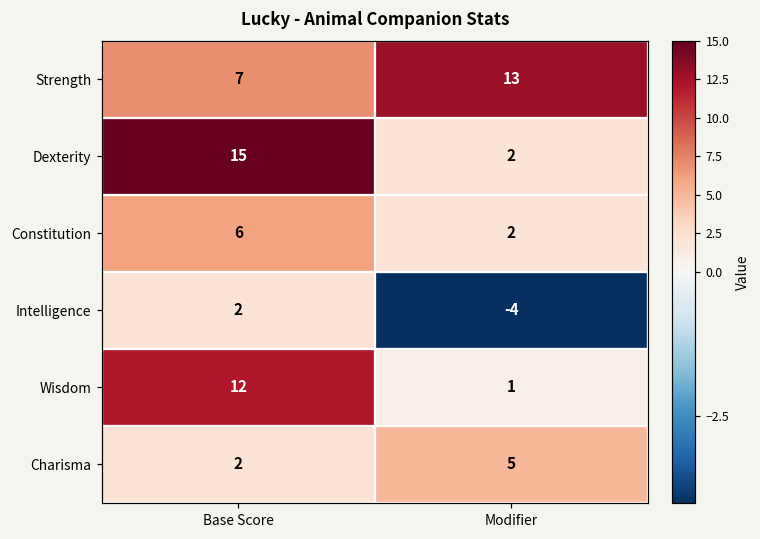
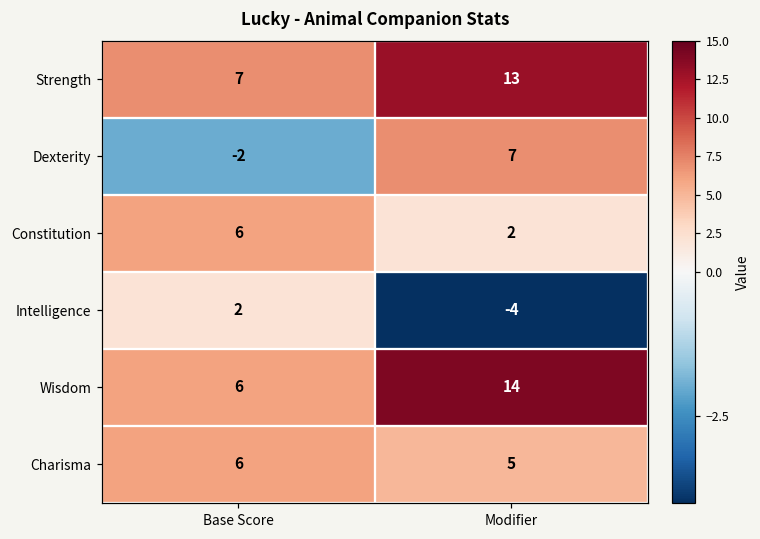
Dexterity, Base Score: 15 -> -2
Dexterity, Modifier: 2 -> 7
Wisdom, Base Score: 12 -> 6
Wisdom, Modifier: 1 -> 14
Charisma, Base Score: 2 -> 6
